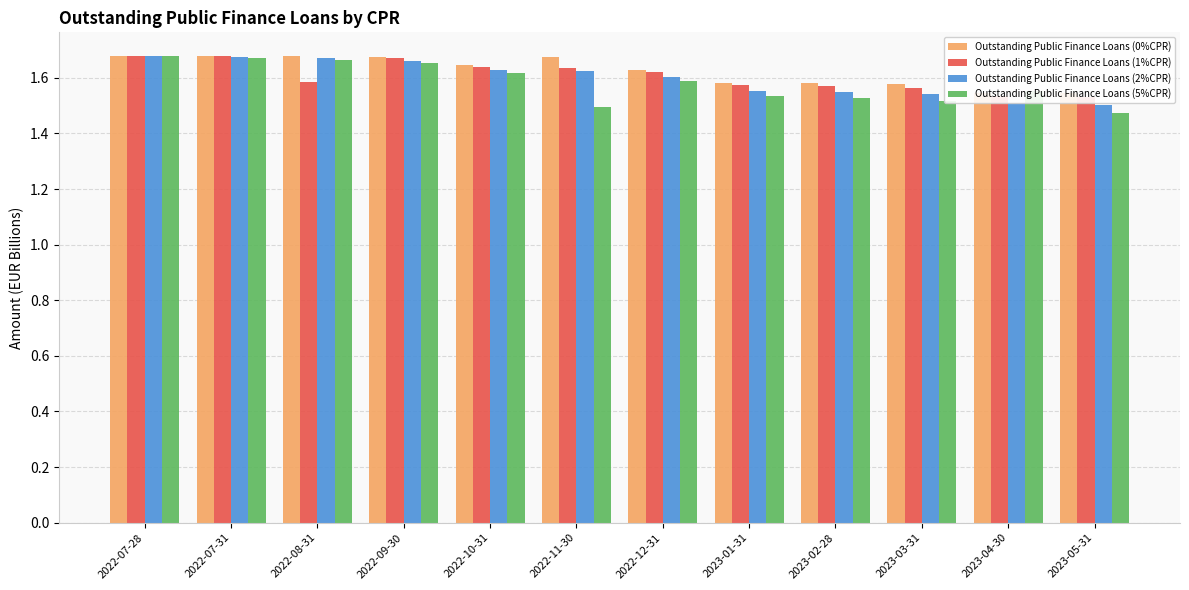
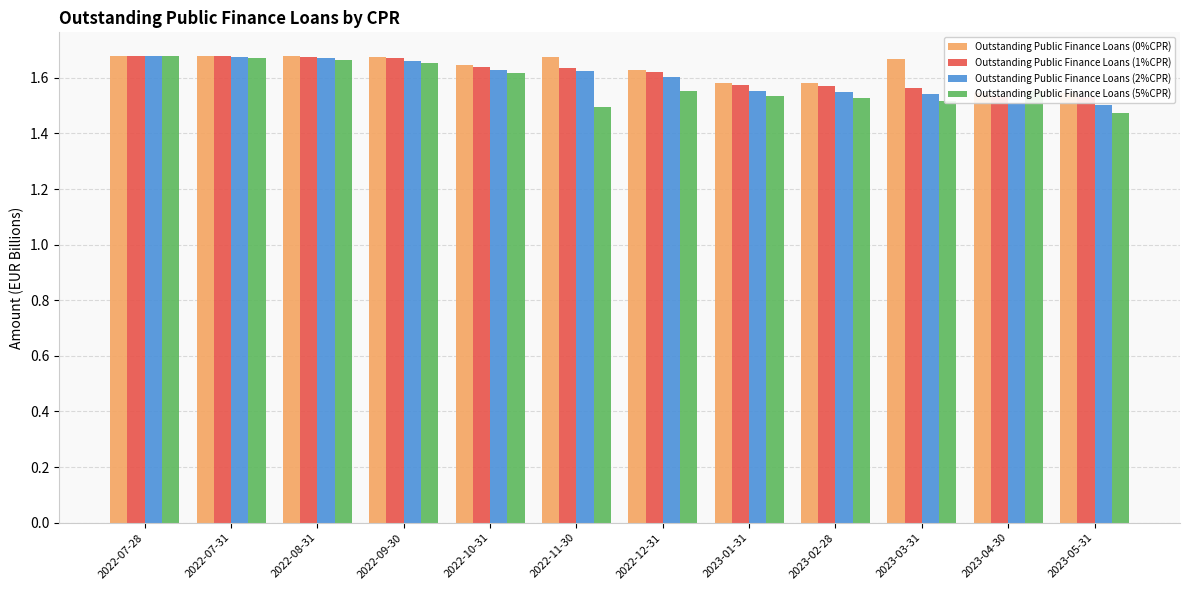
Outstanding Public Finance Loans (1%CPR), 2022-08-31: 1.58 -> 1.68
Outstanding Public Finance Loans (5%CPR), 2022-12-31: 1.59 -> 1.55
Outstanding Public Finance Loans (0%CPR), 2023-03-31: 1.58 -> 1.67
